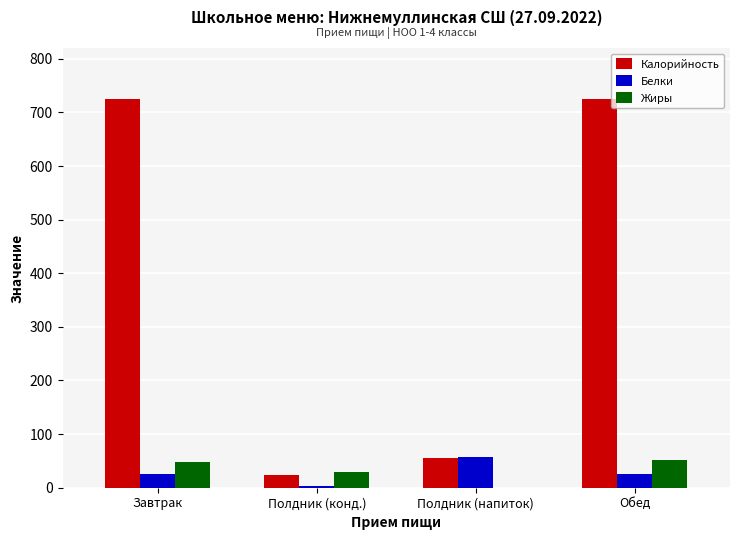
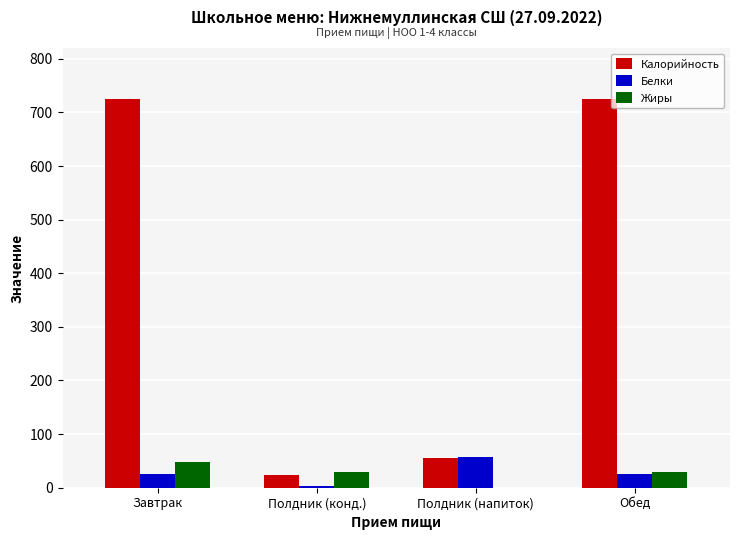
Жиры, Обед: 50 -> 30
